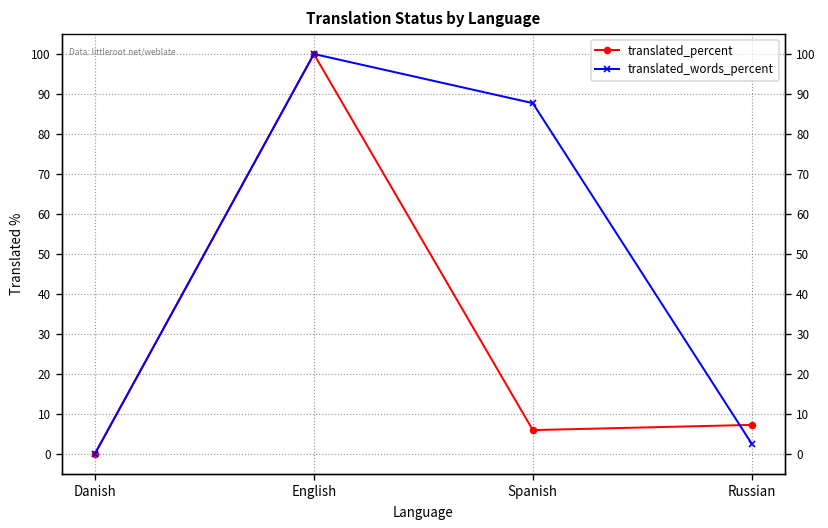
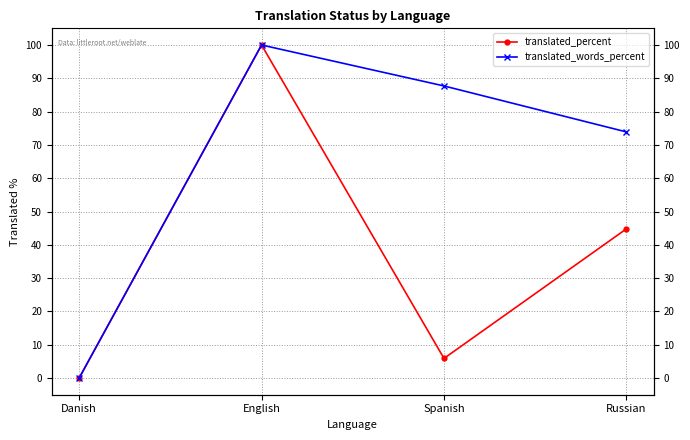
translated_percent, Russian: 7 -> 45
translated_words_percent, Russian: 3 -> 74
